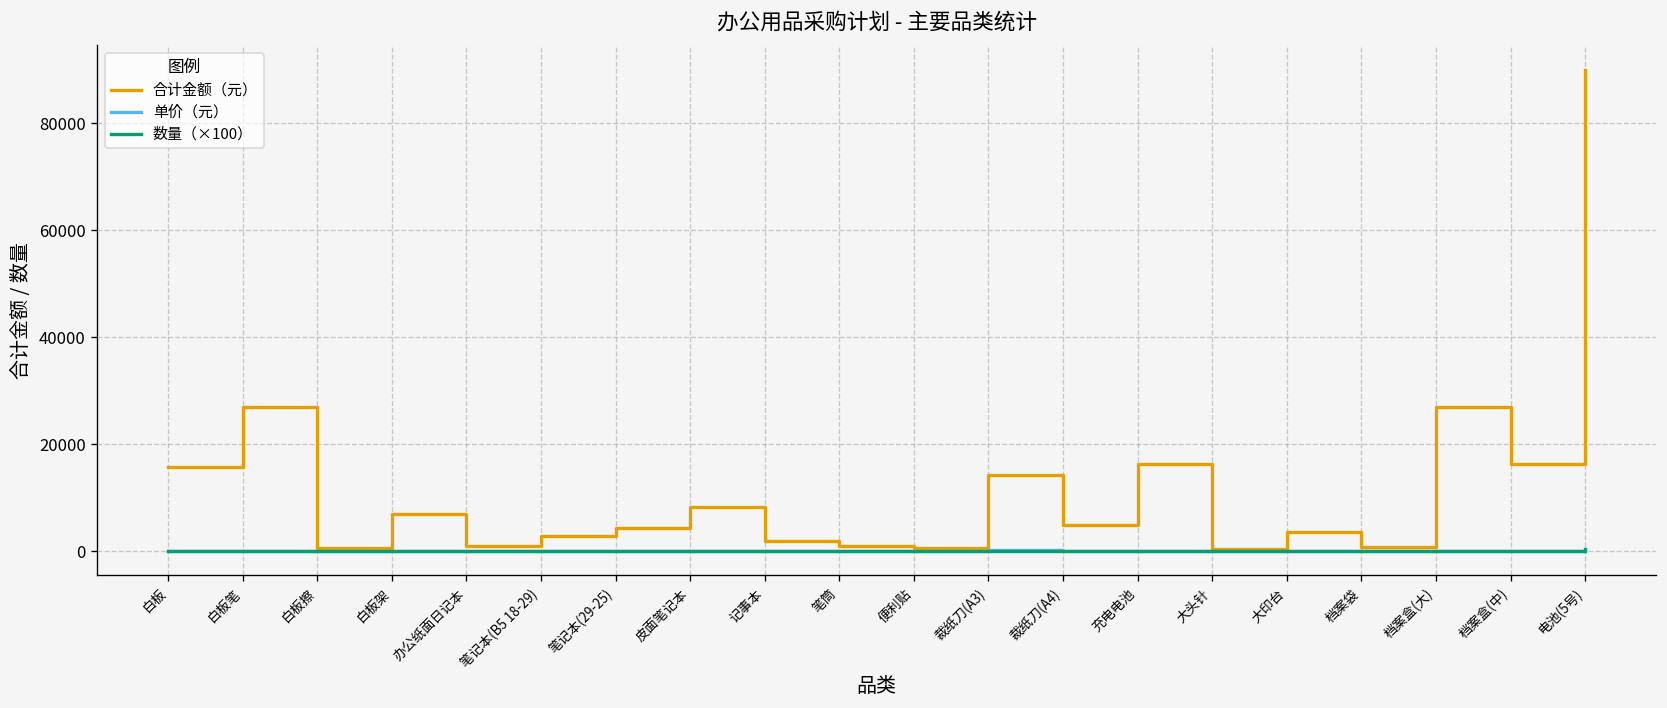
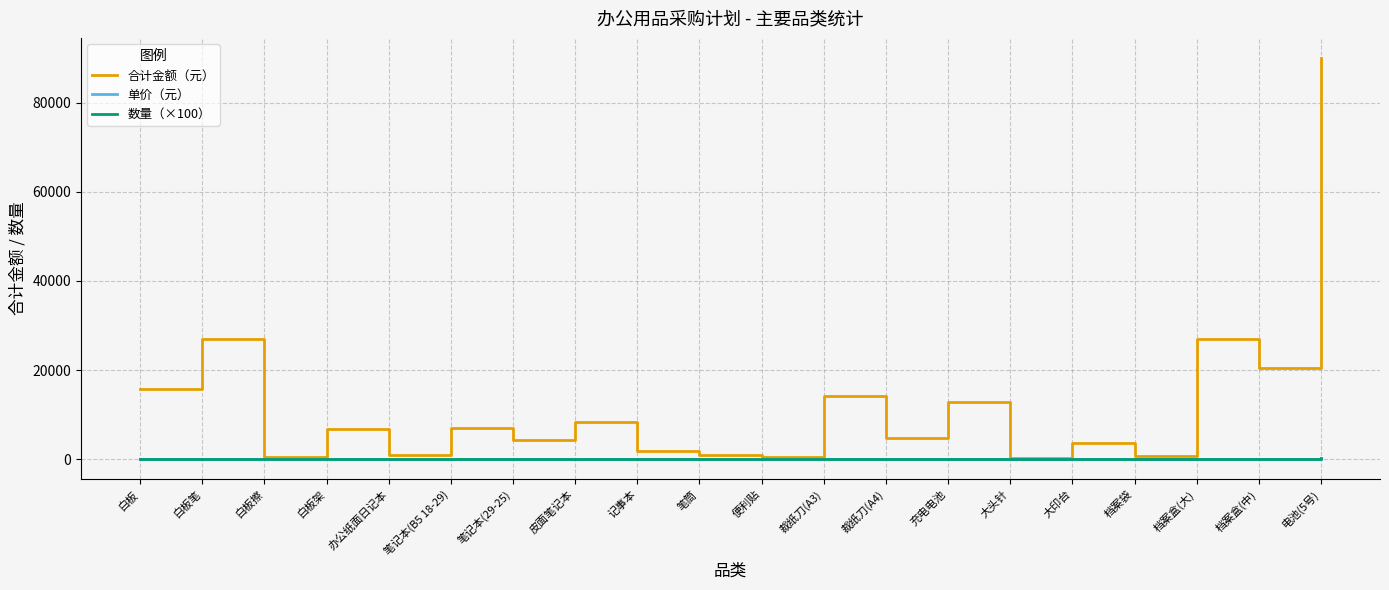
合计金额（元）, 笔记本(B5 18-29): 3000 -> 7000
合计金额（元）, 充电电池: 16000 -> 13000
合计金额（元）, 档案盒(中): 16000 -> 20000
